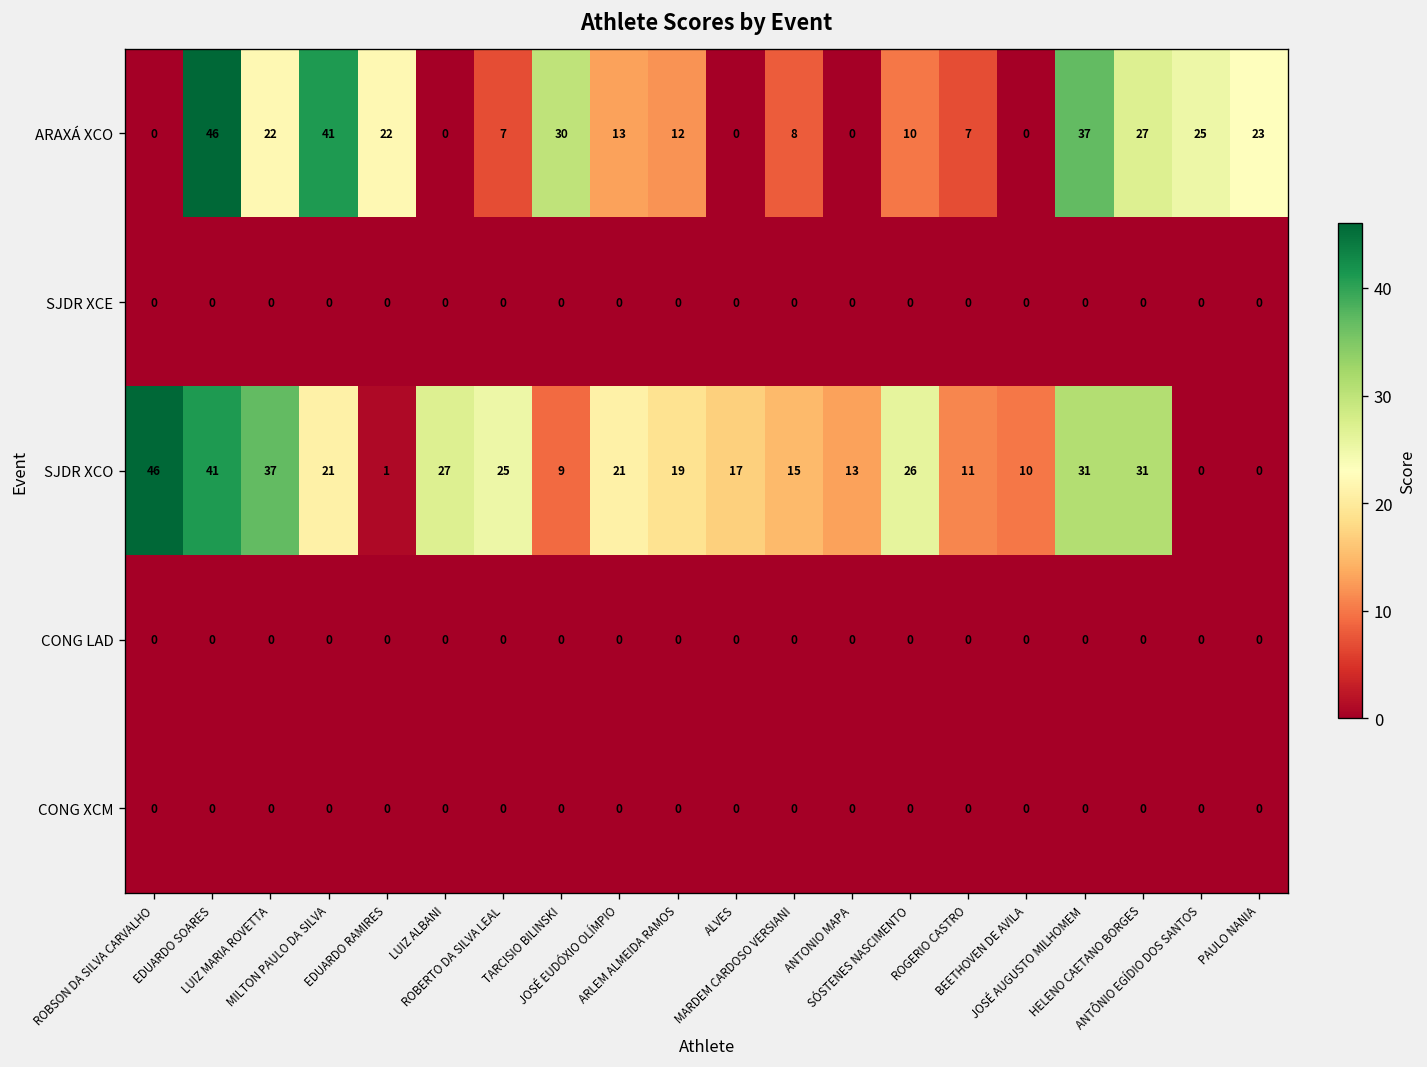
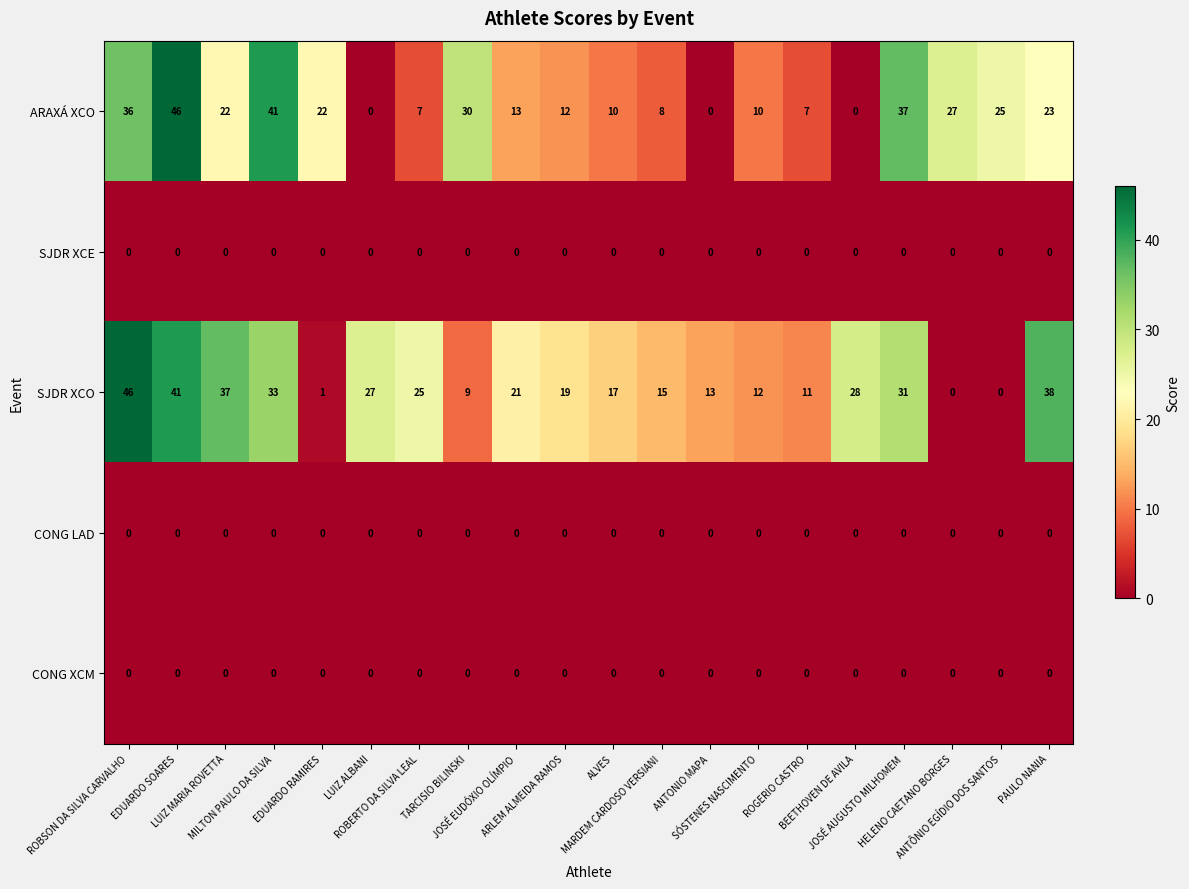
ARAXÁ XCO, ROBSON DA SILVA CARVALHO: 0 -> 36
ARAXÁ XCO, ALVES: 0 -> 10
SJDR XCO, MILTON PAULO DA SILVA: 21 -> 33
SJDR XCO, SÓSTENES NASCIMENTO: 26 -> 12
SJDR XCO, BEETHOVEN DE AVILA: 10 -> 28
SJDR XCO, HELENO CAETANO BORGES: 31 -> 0
SJDR XCO, PAULO NANIA: 0 -> 38
